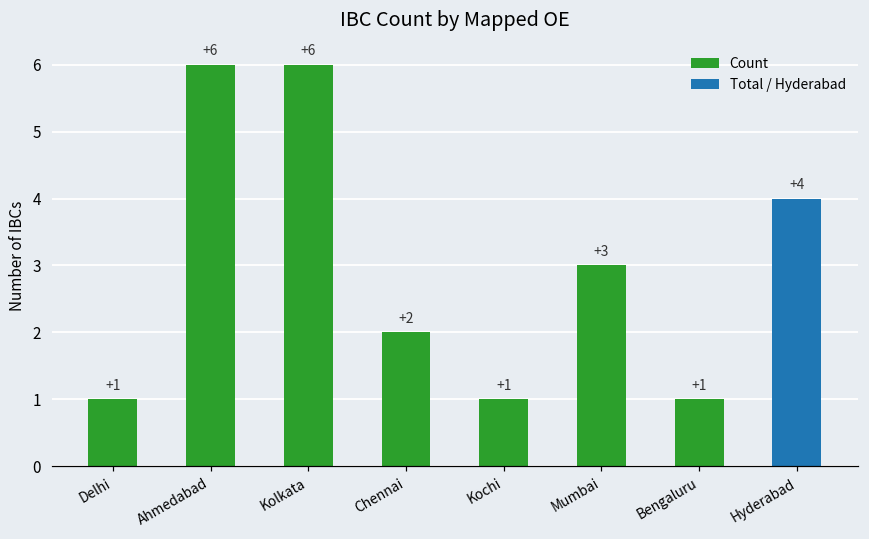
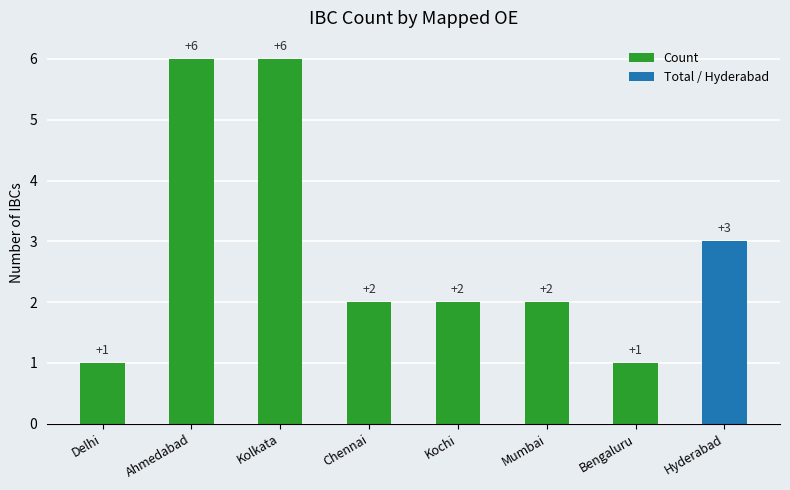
Kochi: +1 -> +2
Mumbai: +3 -> +2
Hyderabad: +4 -> +3
